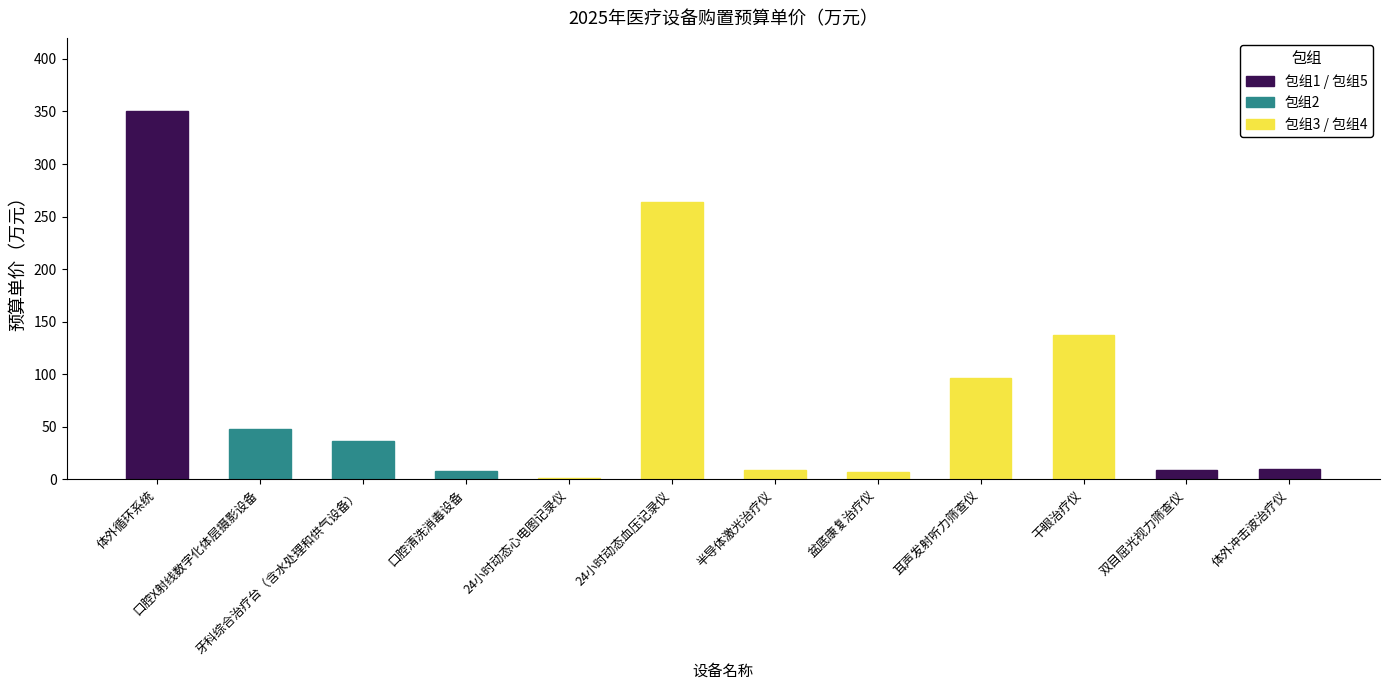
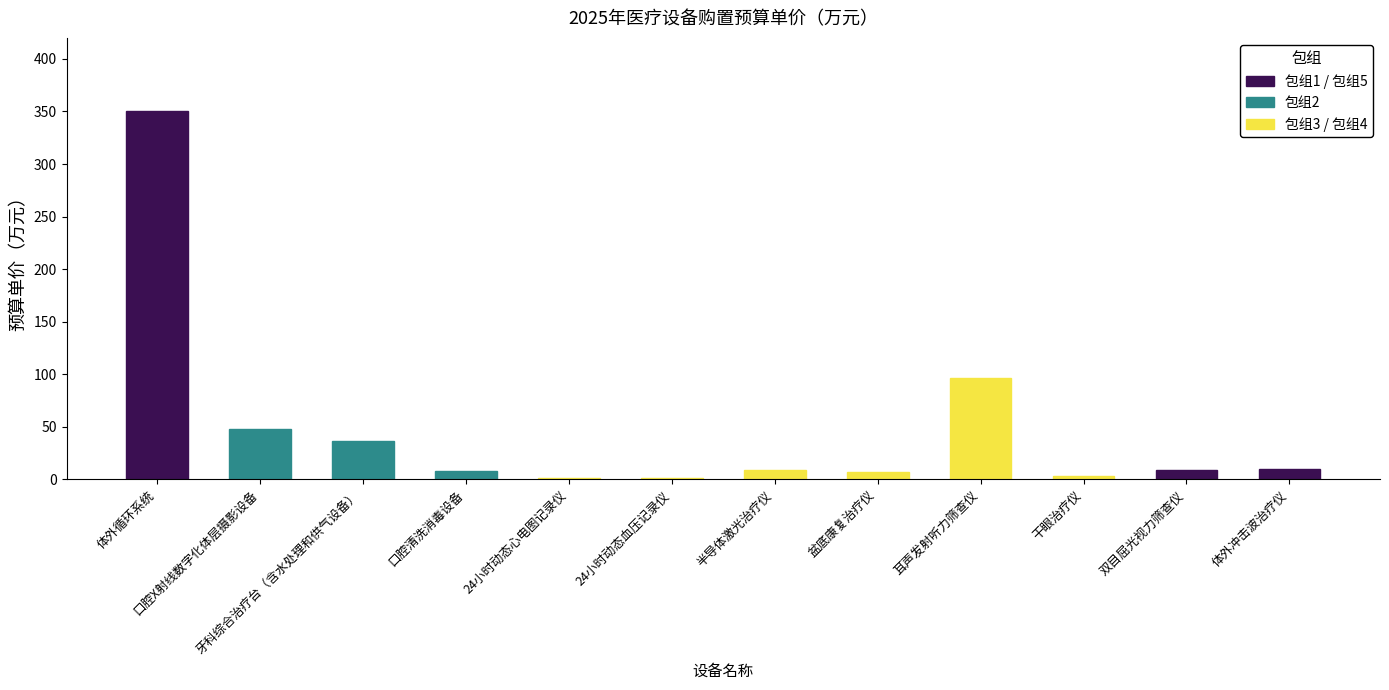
24小时动态血压记录仪: 264 -> 1
干眼治疗仪: 138 -> 3
